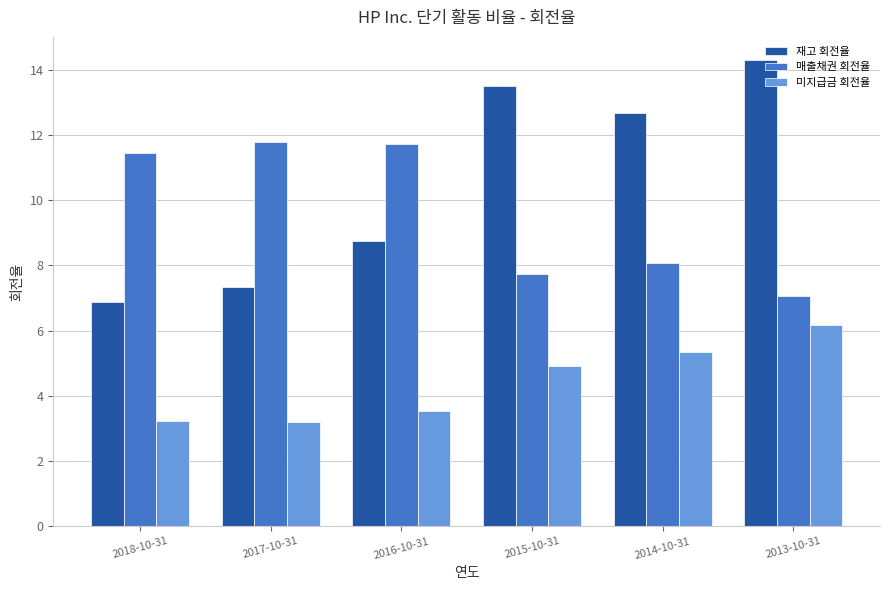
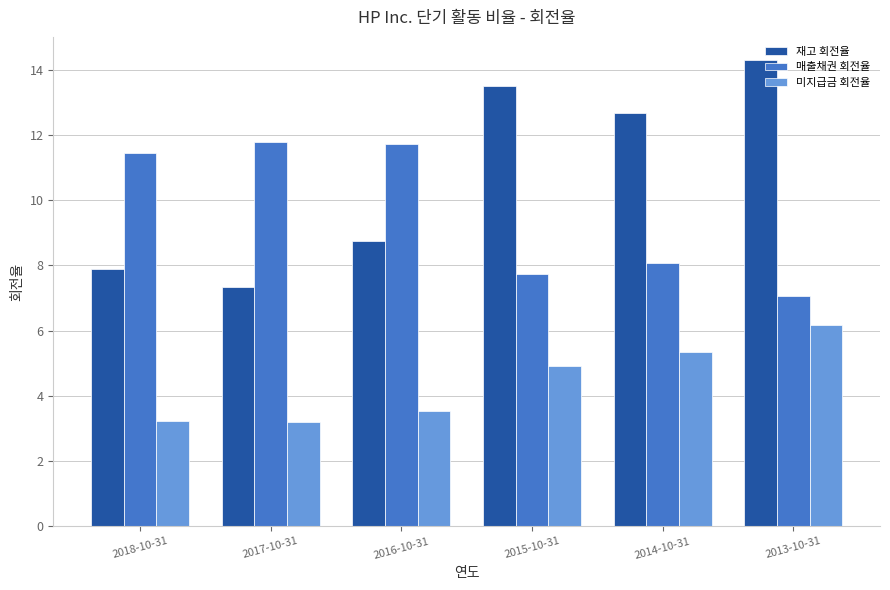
재고 회전율, 2018-10-31: 6.9 -> 7.9
